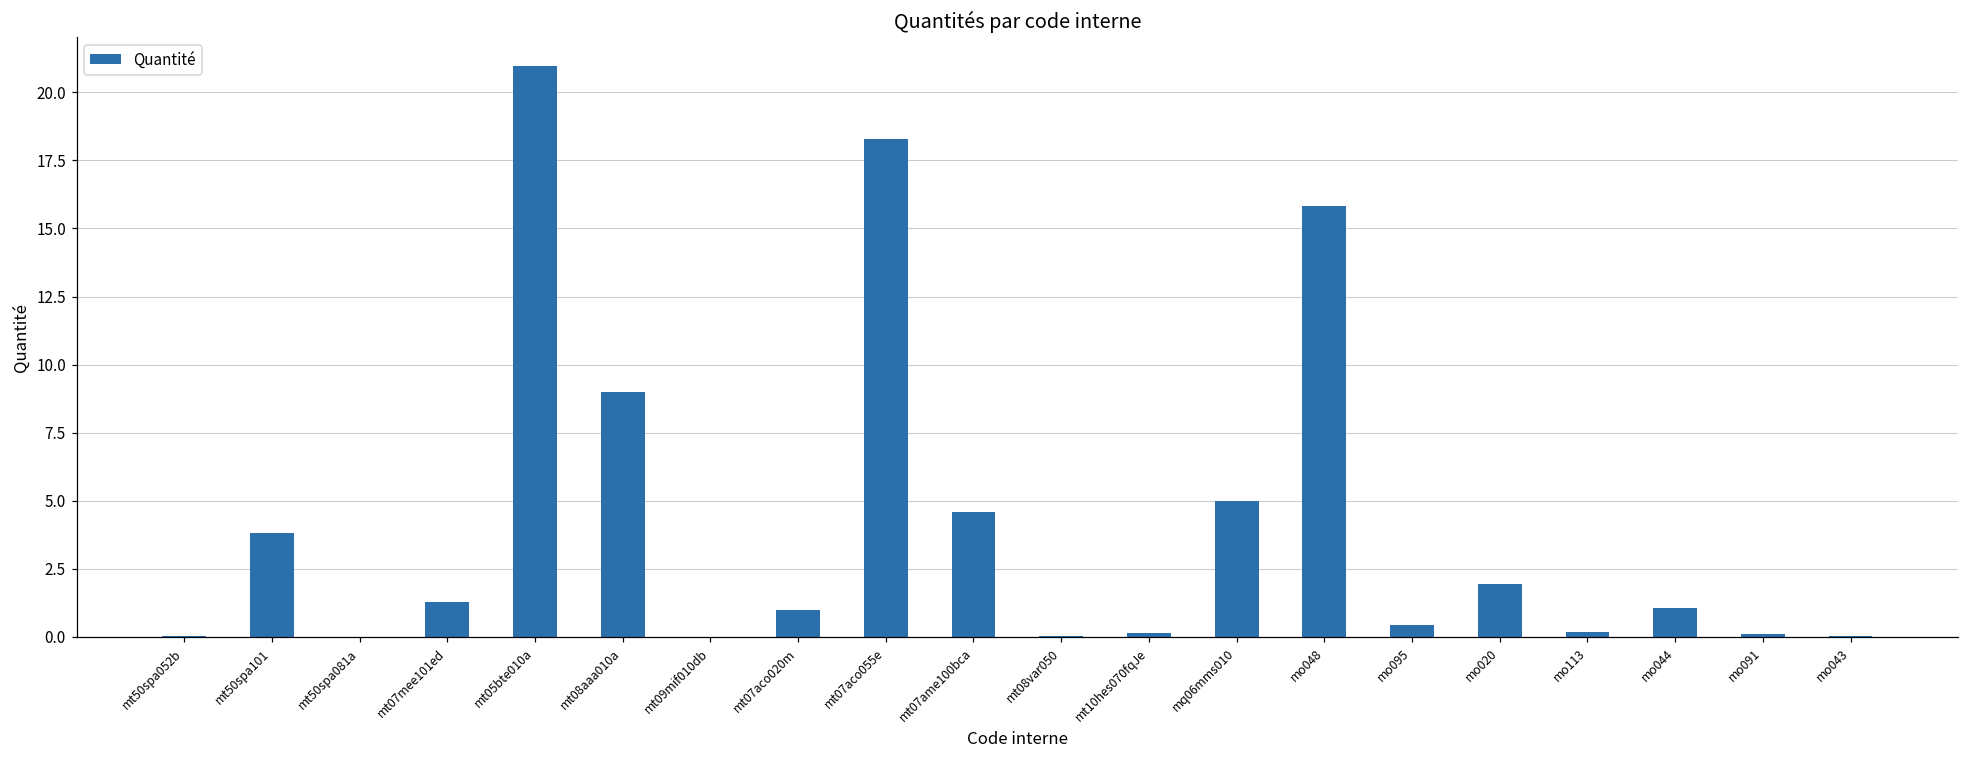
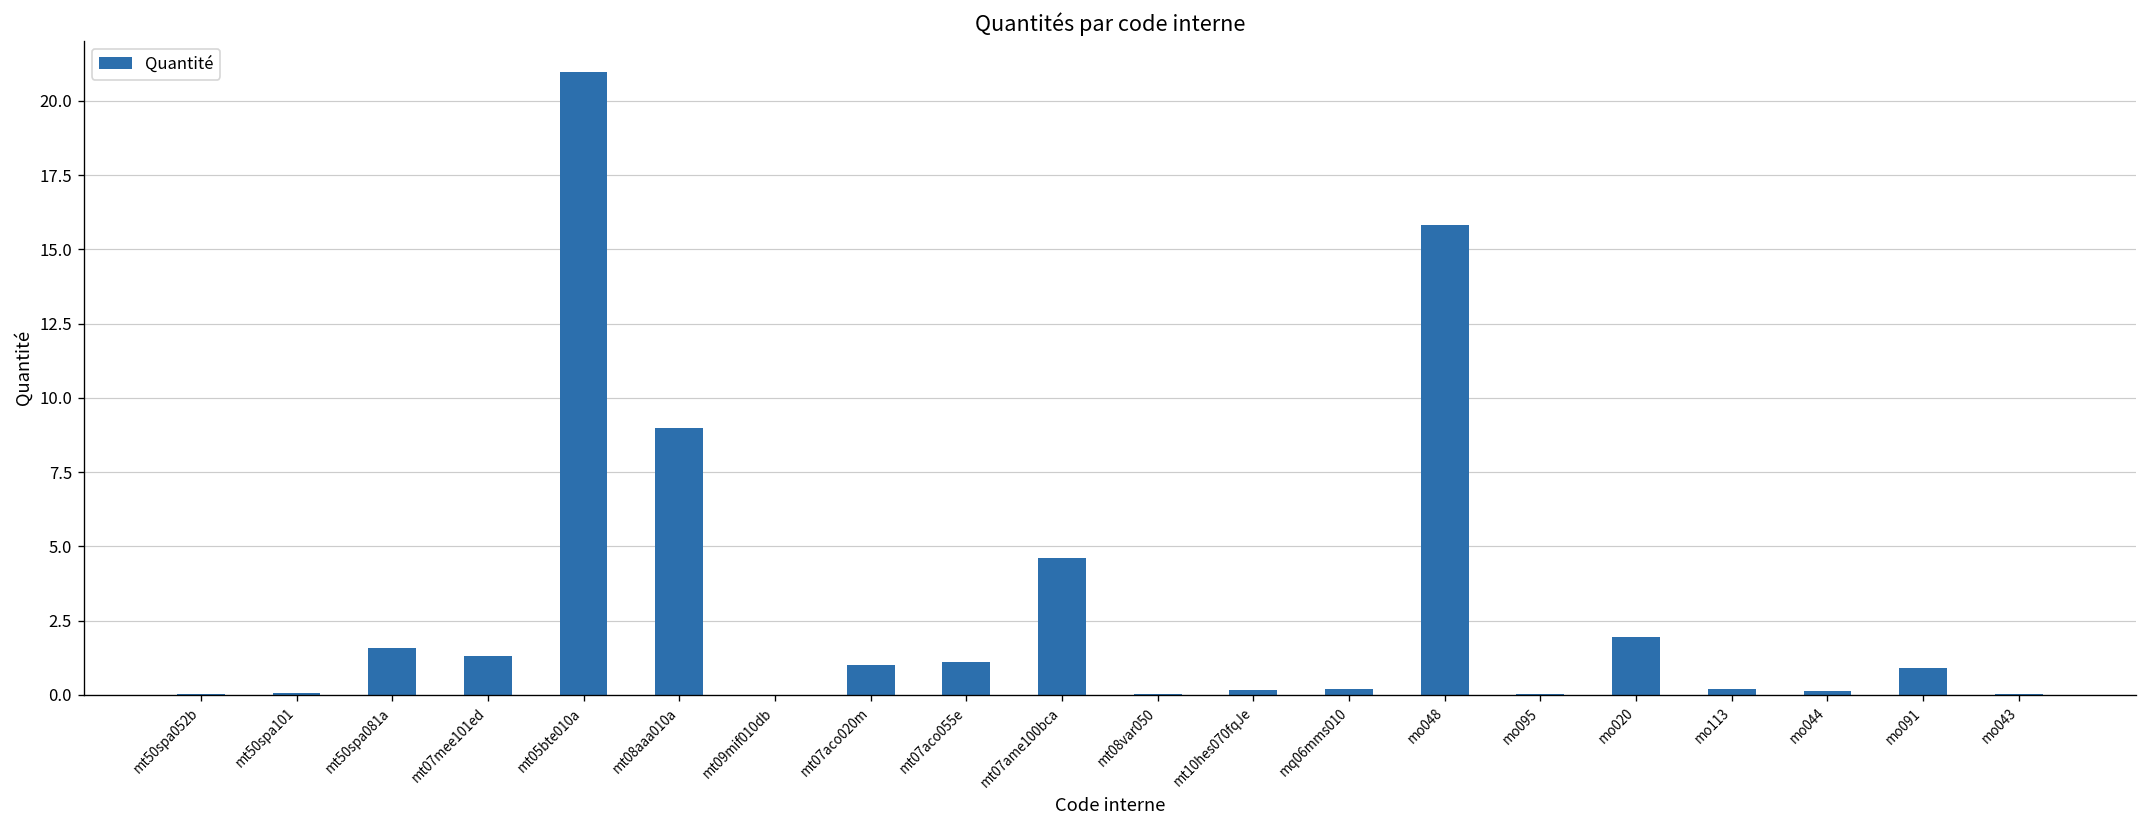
mt50spa101: 3.8 -> 0.0
mt50spa081a: 0.0 -> 1.6
mt07aco055e: 18.3 -> 1.1
mq06mms010: 5.0 -> 0.2
mo095: 0.4 -> 0.0
mo044: 1.1 -> 0.1
mo091: 0.1 -> 0.9
